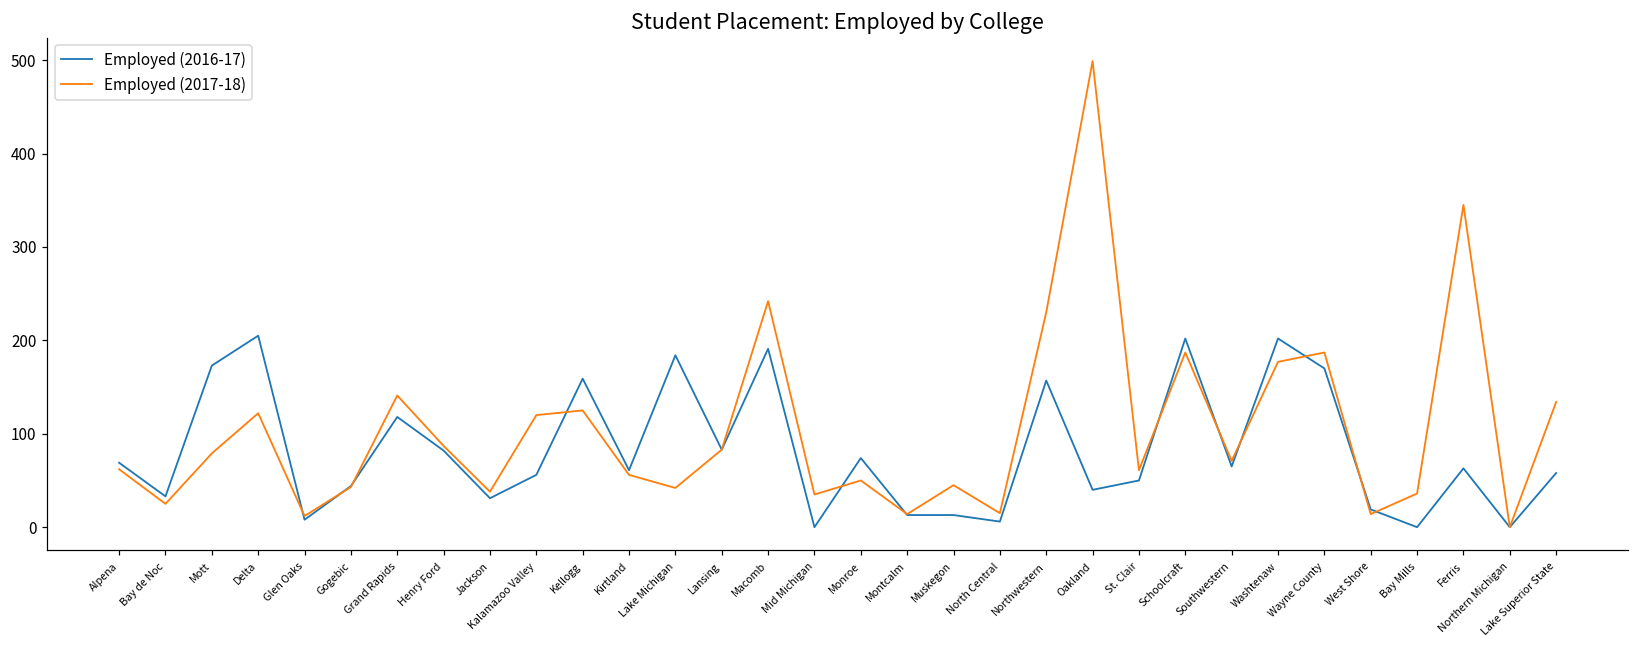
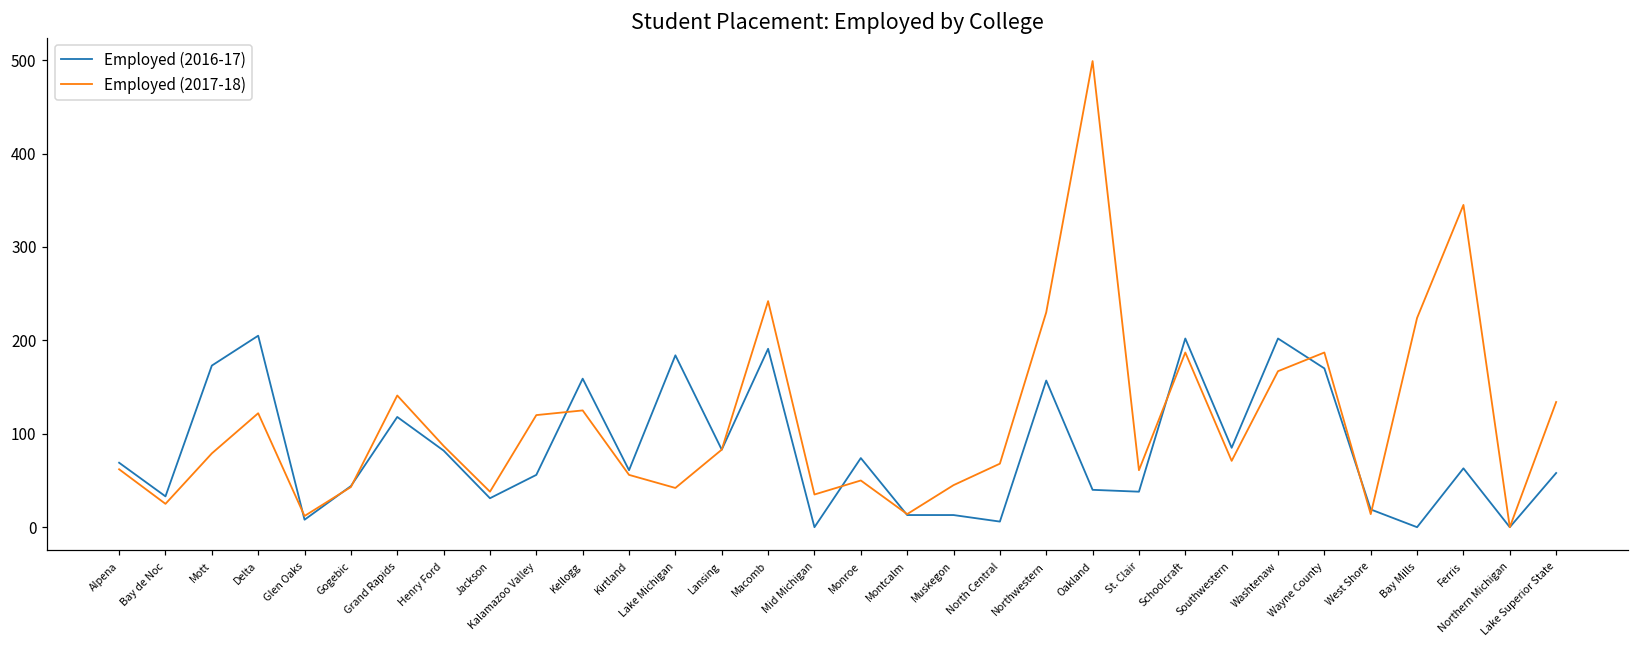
Employed (2017-18), North Central: 20 -> 70
Employed (2016-17), St. Clair: 50 -> 40
Employed (2016-17), Southwestern: 70 -> 90
Employed (2017-18), Washtenaw: 180 -> 170
Employed (2017-18), Bay Mills: 40 -> 220
